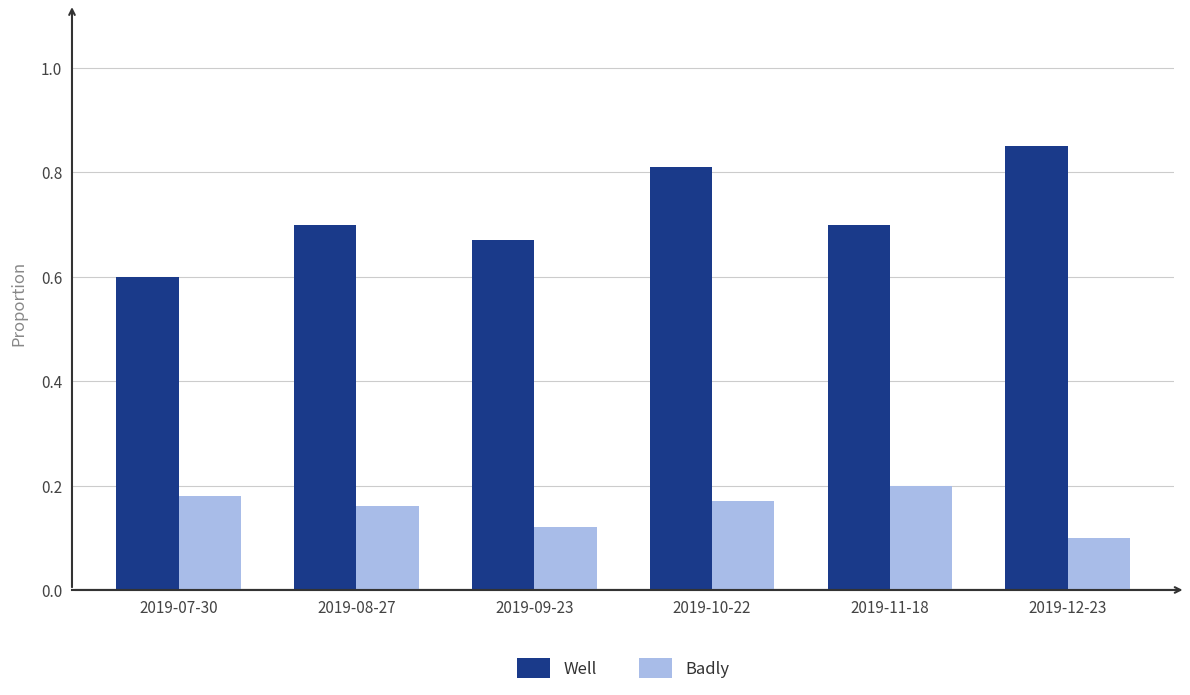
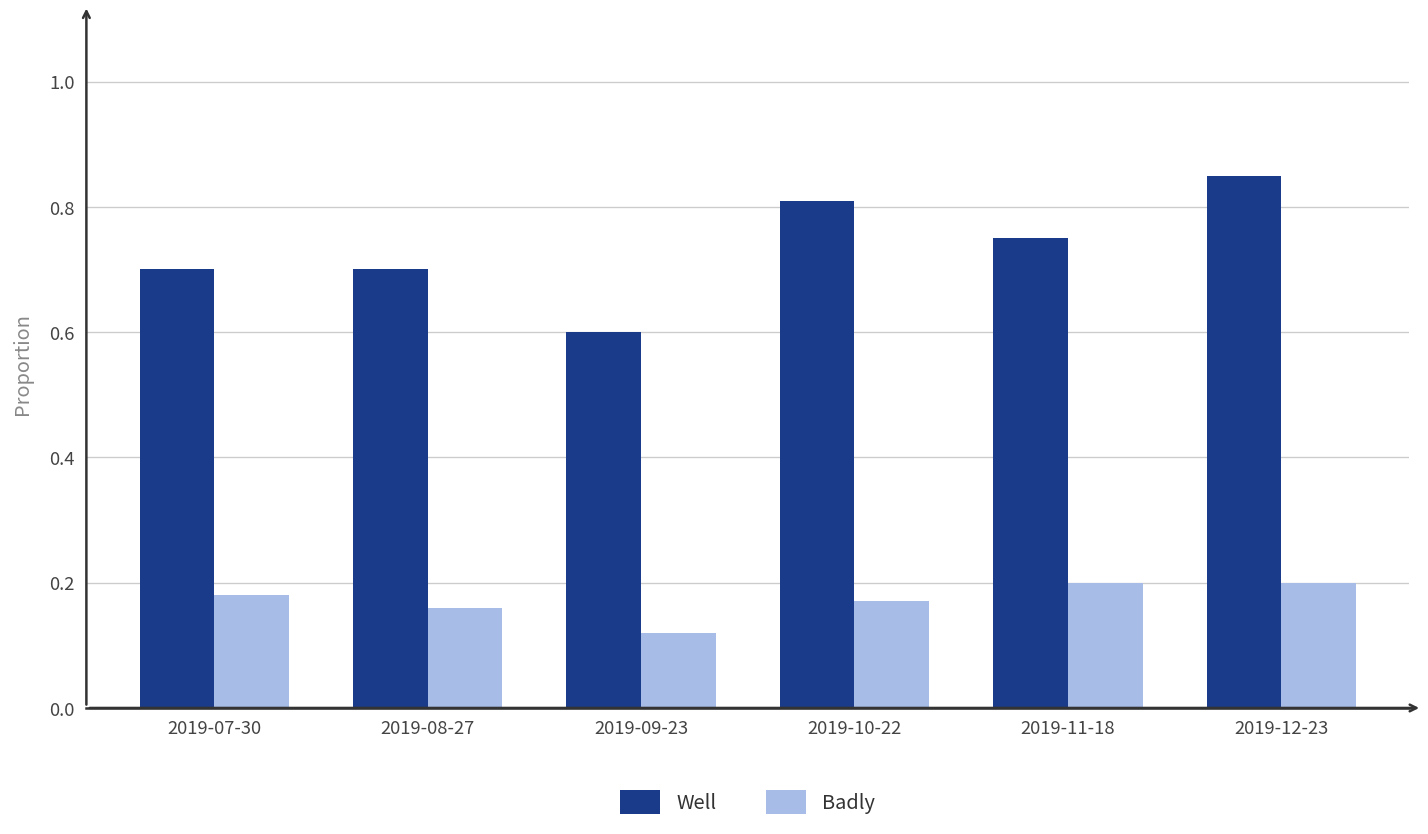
Well, 2019-07-30: 0.6 -> 0.7
Well, 2019-09-23: 0.67 -> 0.60
Well, 2019-11-18: 0.70 -> 0.75
Badly, 2019-12-23: 0.1 -> 0.2
